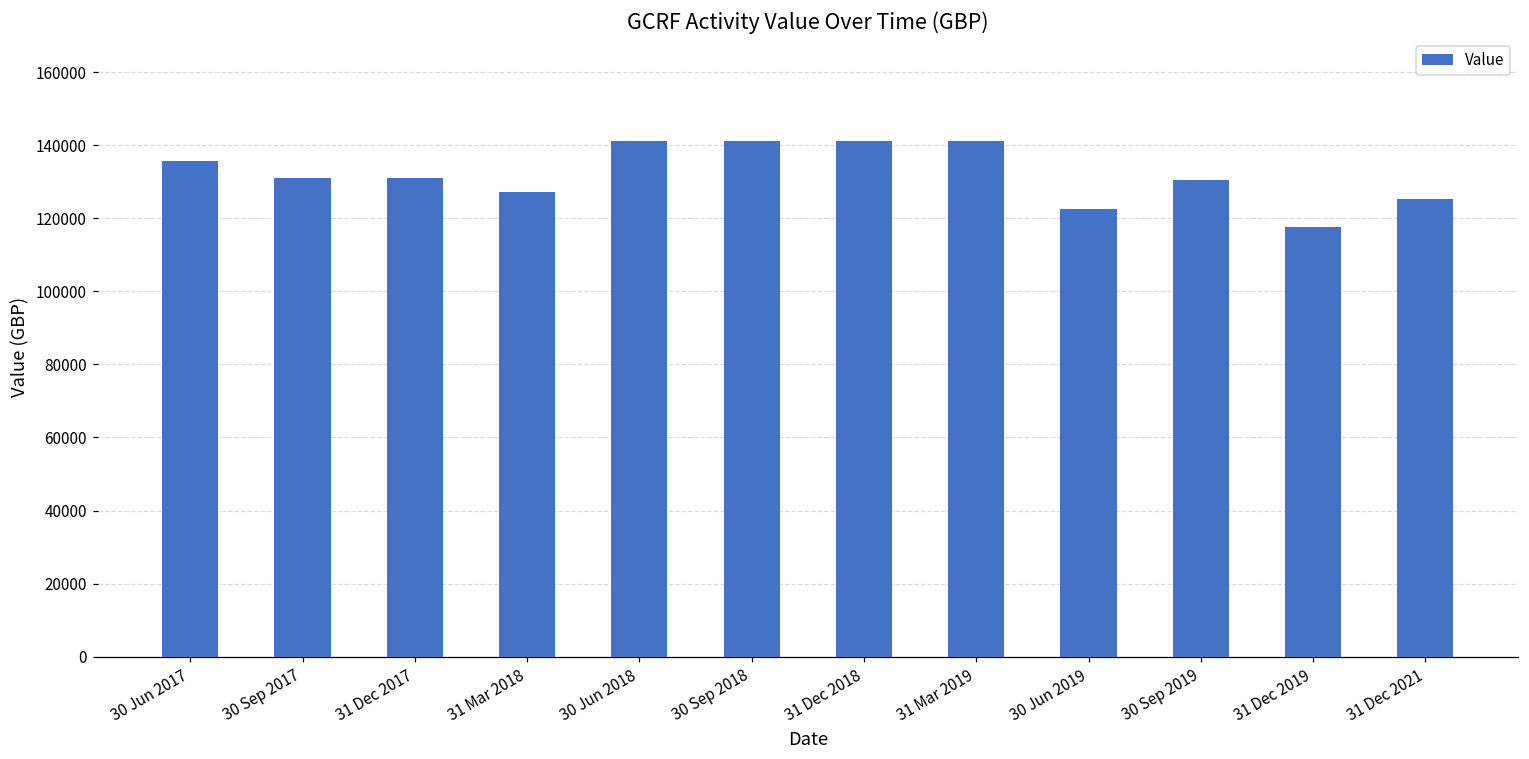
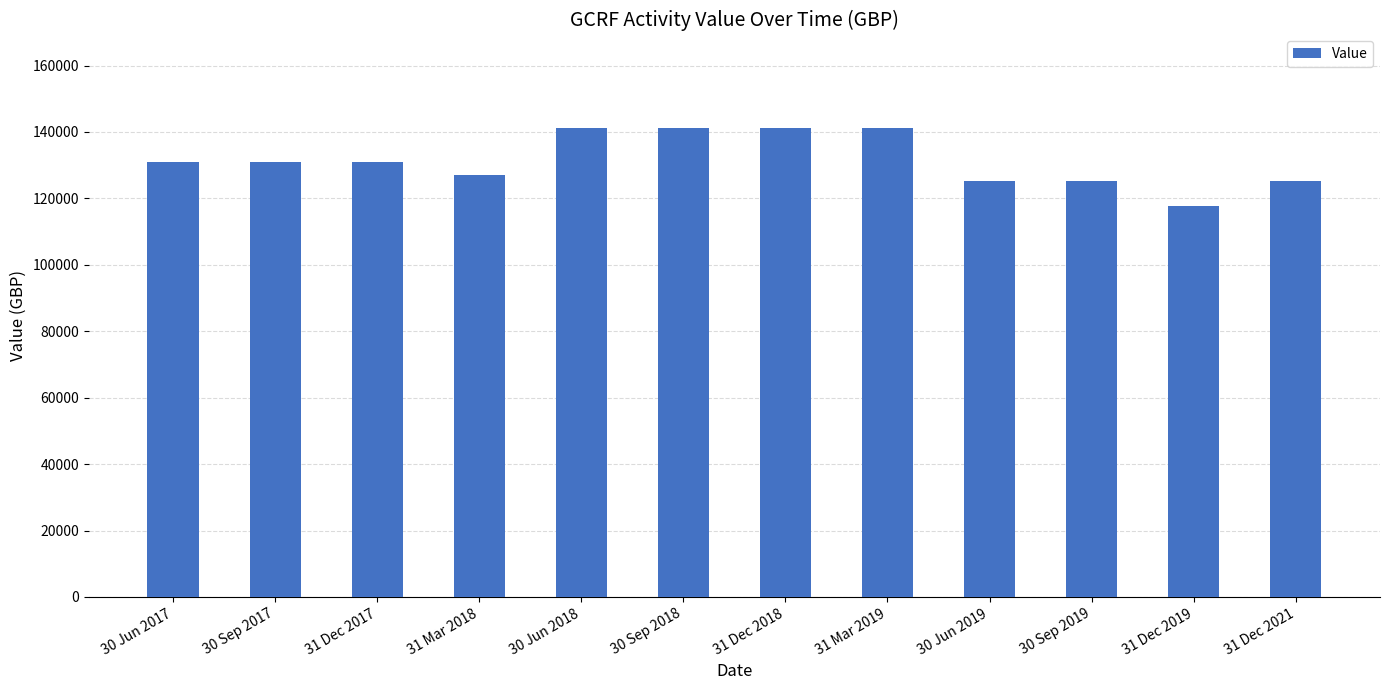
30 Jun 2017: 136000 -> 131000
30 Jun 2019: 123000 -> 125000
30 Sep 2019: 130000 -> 125000
